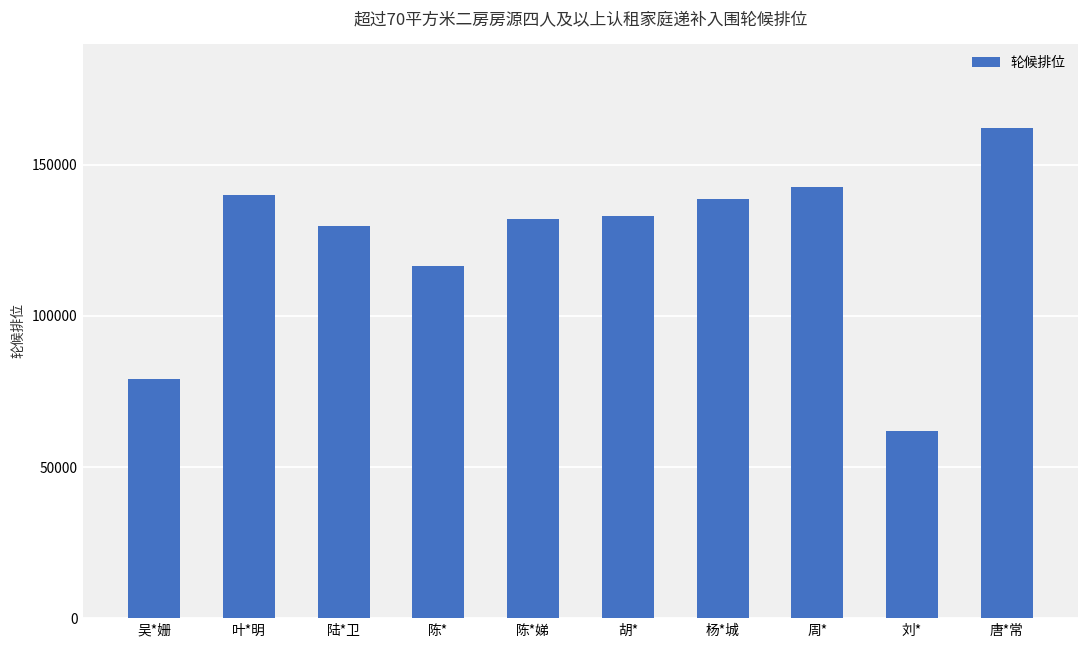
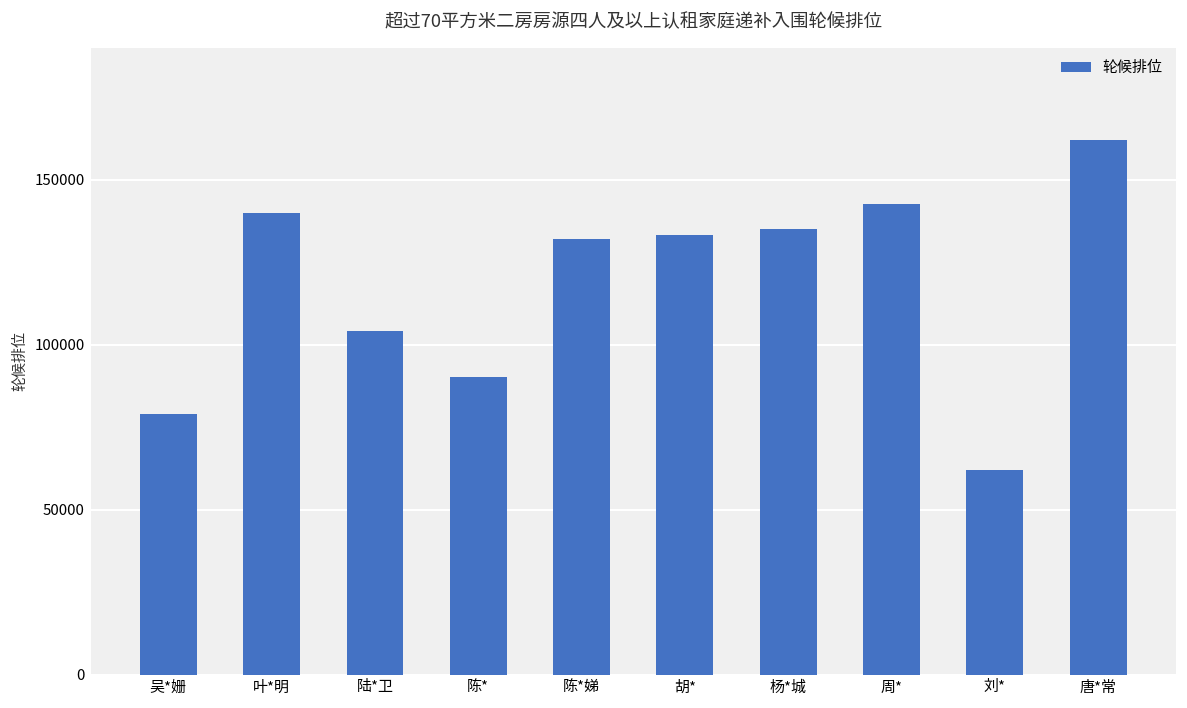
陆*卫: 130000 -> 104000
陈*: 116000 -> 90000
杨*城: 138000 -> 135000
